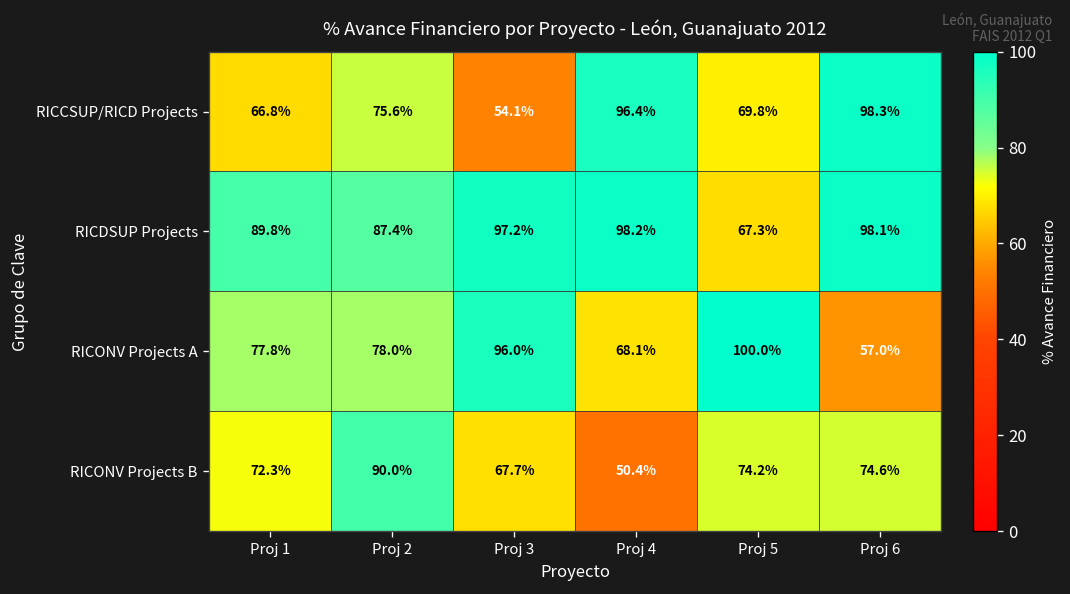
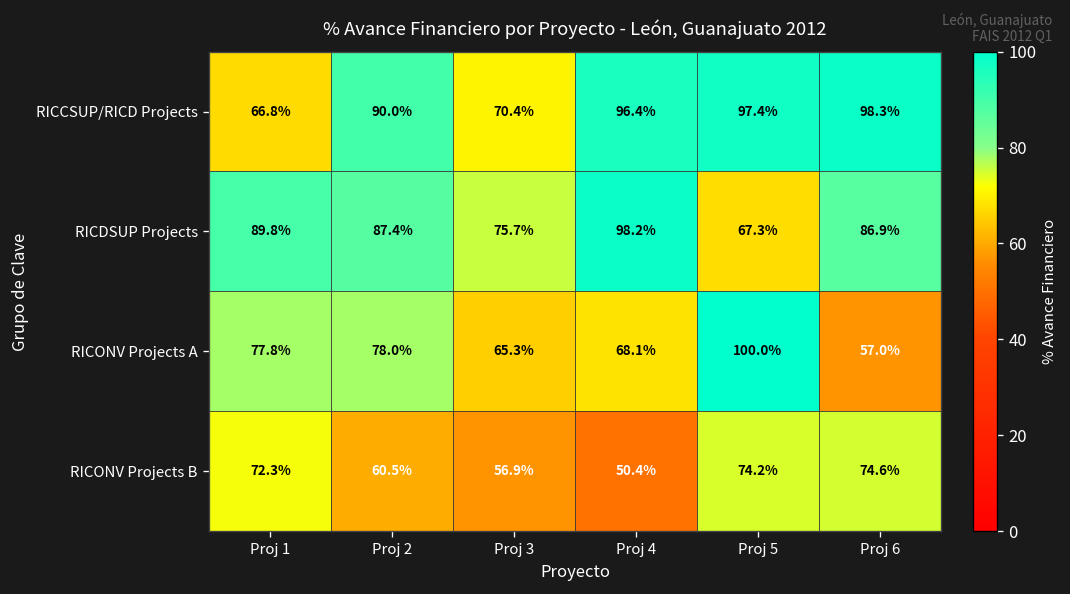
RICCSUP/RICD Projects, Proj 2: 75.6% -> 90.0%
RICCSUP/RICD Projects, Proj 3: 54.1% -> 70.4%
RICCSUP/RICD Projects, Proj 5: 69.8% -> 97.4%
RICDSUP Projects, Proj 3: 97.2% -> 75.7%
RICDSUP Projects, Proj 6: 98.1% -> 86.9%
RICONV Projects A, Proj 3: 96.0% -> 65.3%
RICONV Projects B, Proj 2: 90.0% -> 60.5%
RICONV Projects B, Proj 3: 67.7% -> 56.9%
